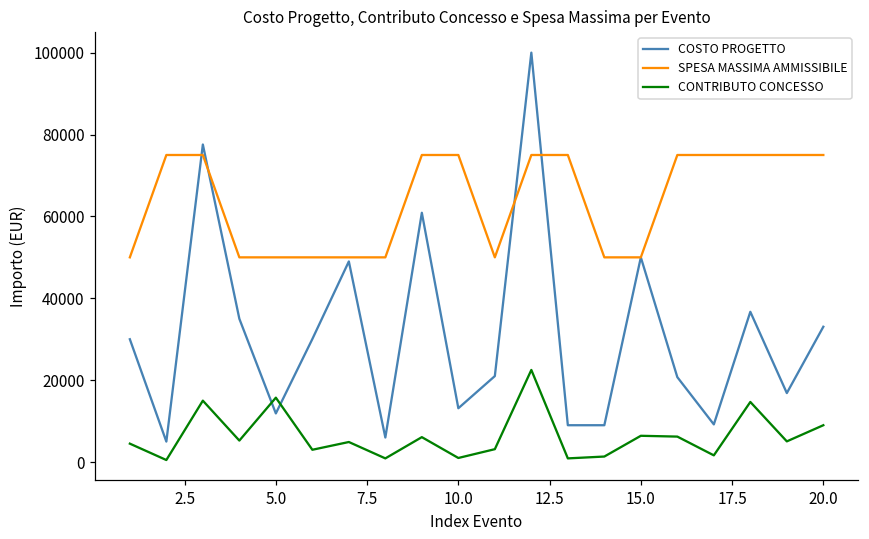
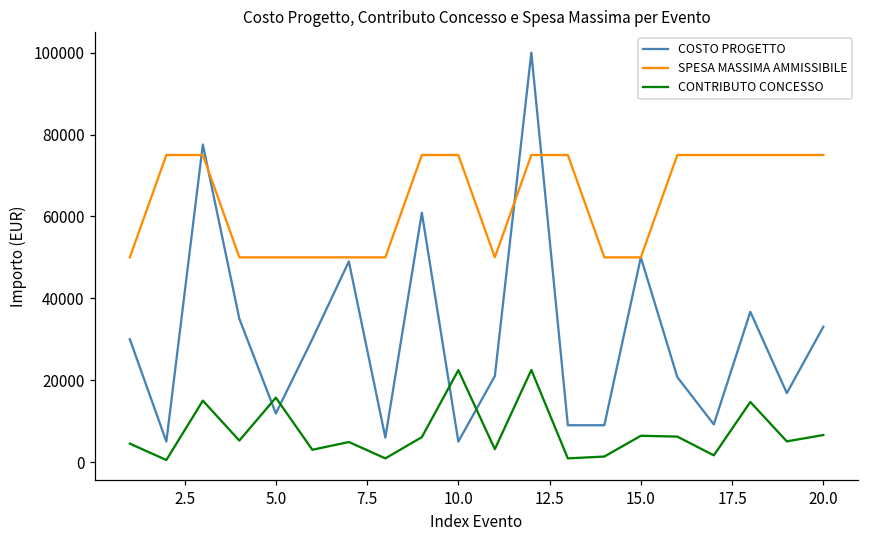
COSTO PROGETTO, 10.0: 13000 -> 5000
CONTRIBUTO CONCESSO, 10.0: 1000 -> 22000
CONTRIBUTO CONCESSO, 20.0: 9000 -> 7000
